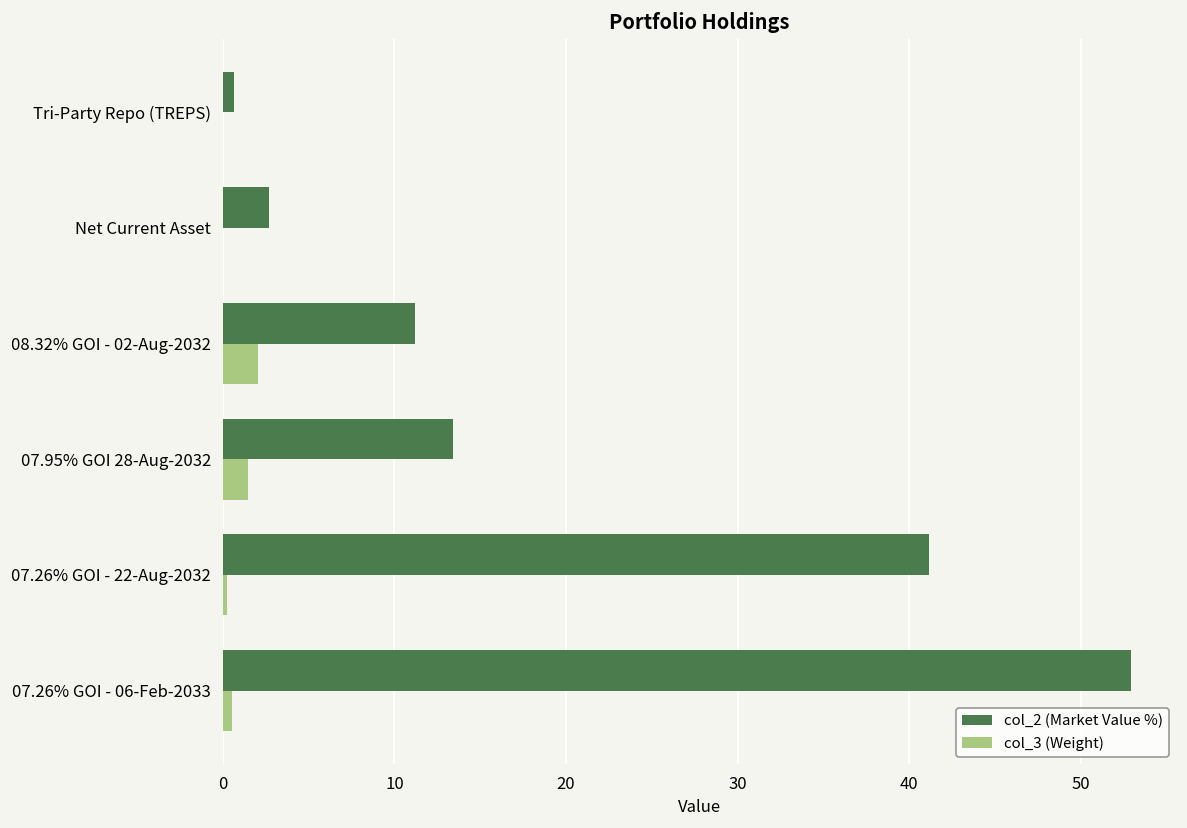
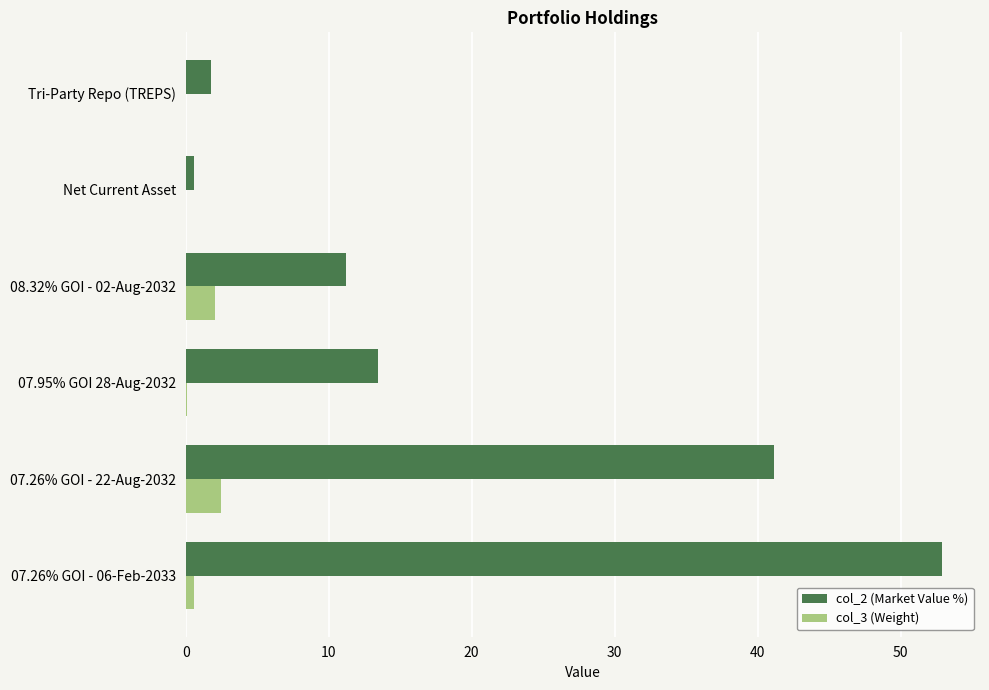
col_2 (Market Value %), Tri-Party Repo (TREPS): 0.6 -> 1.8
col_2 (Market Value %), Net Current Asset: 2.7 -> 0.5
col_3 (Weight), 07.95% GOI 28-Aug-2032: 1.5 -> 0.1
col_3 (Weight), 07.26% GOI - 22-Aug-2032: 0.3 -> 2.5
